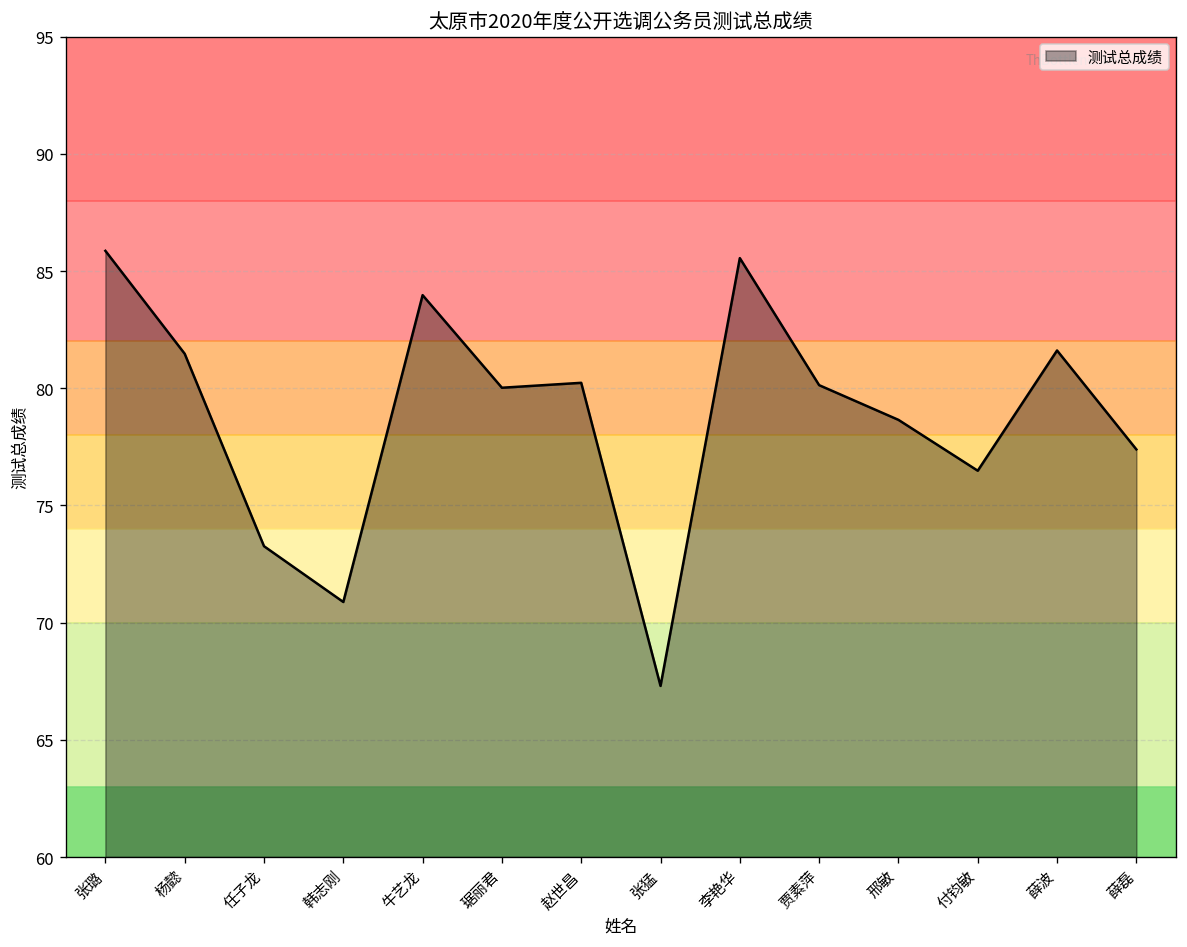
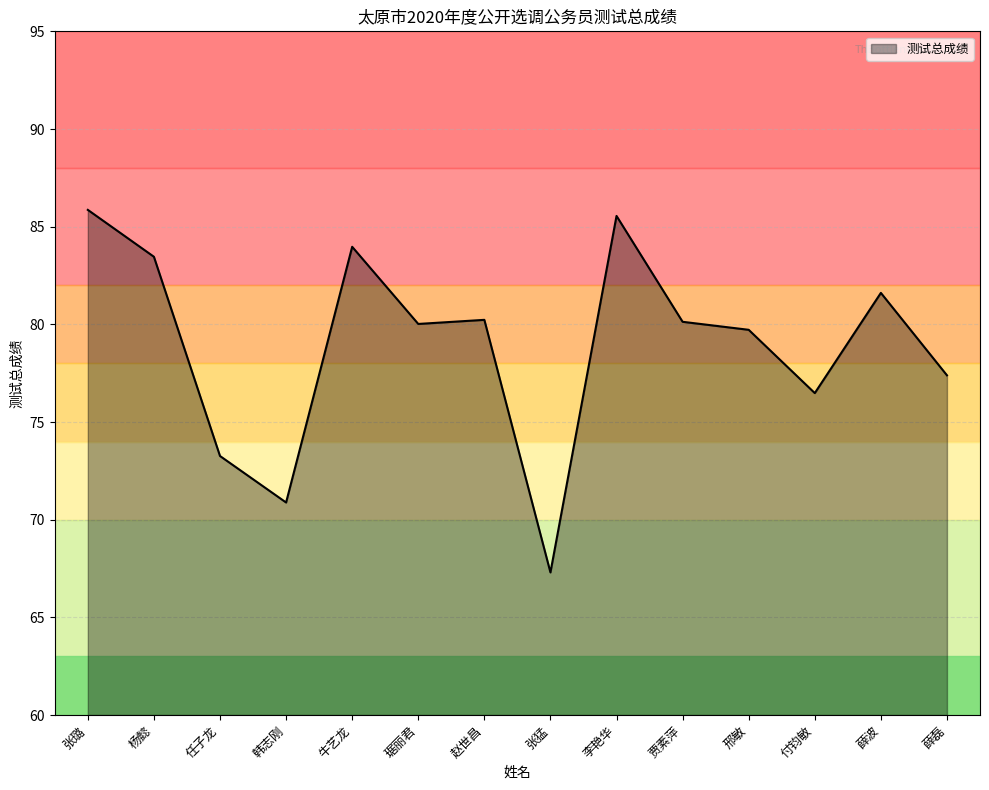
杨懿: 81.5 -> 83.5
邢敏: 78.7 -> 79.7
